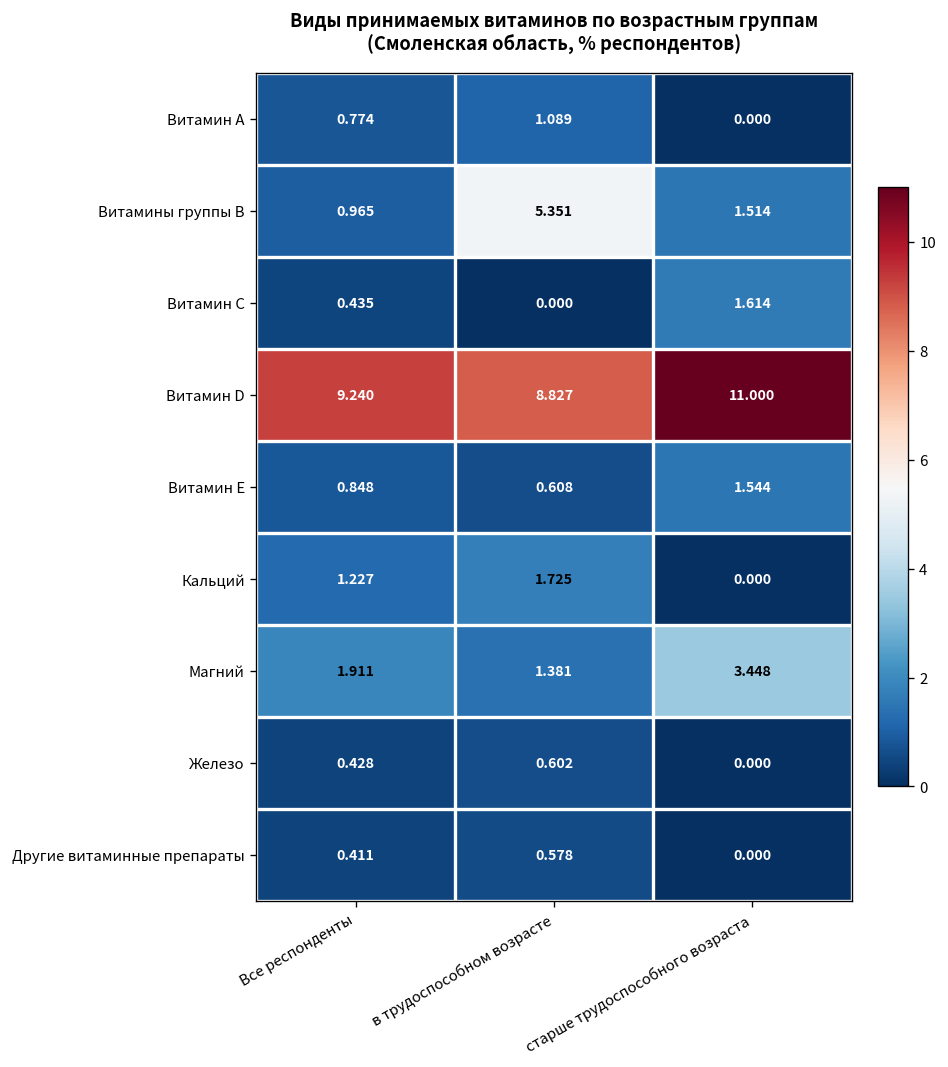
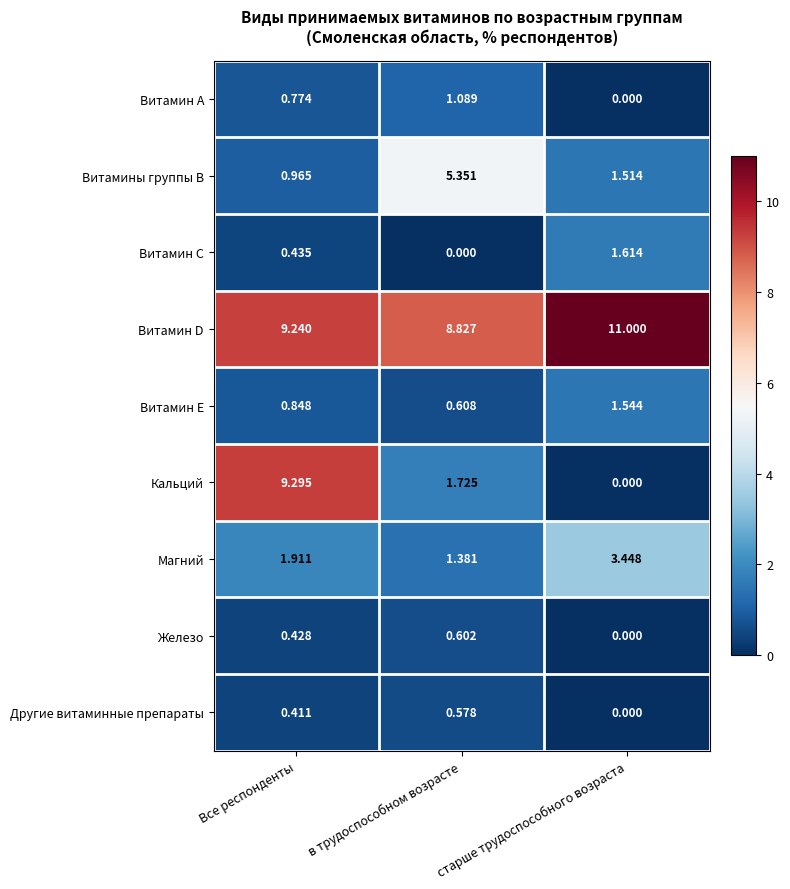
Кальций, Все респонденты: 1.227 -> 9.295
